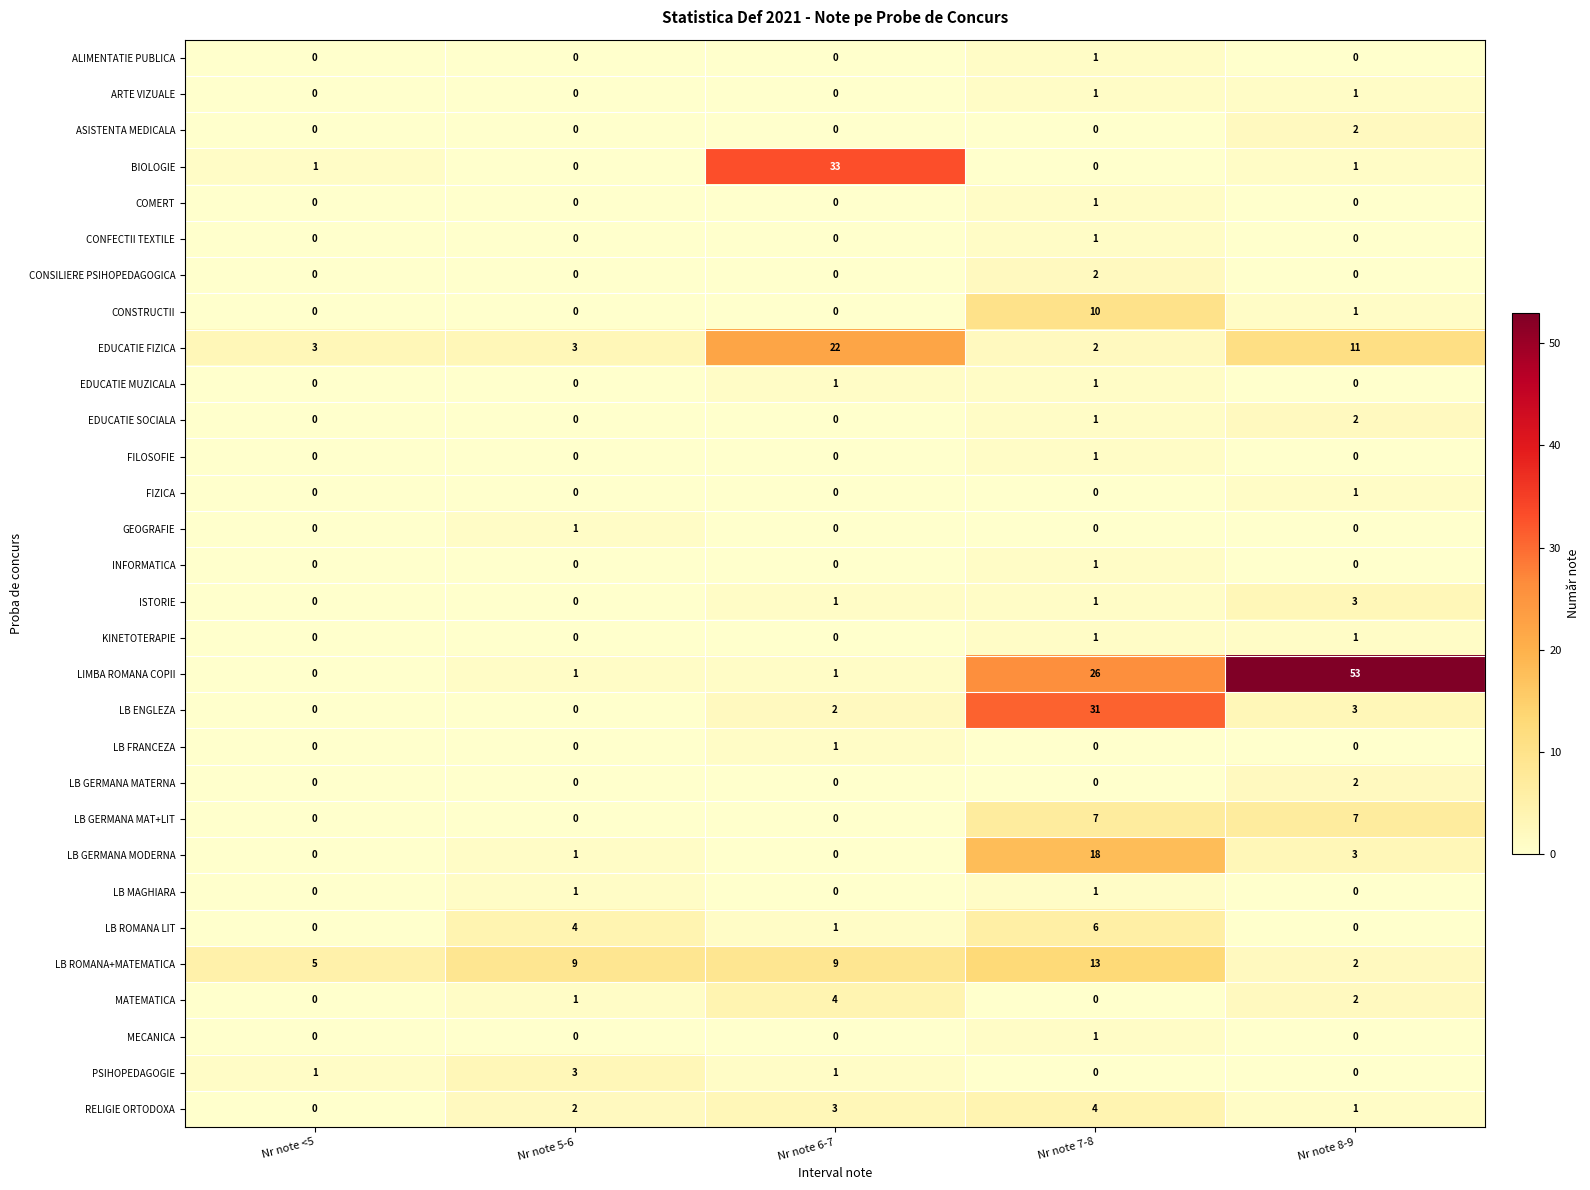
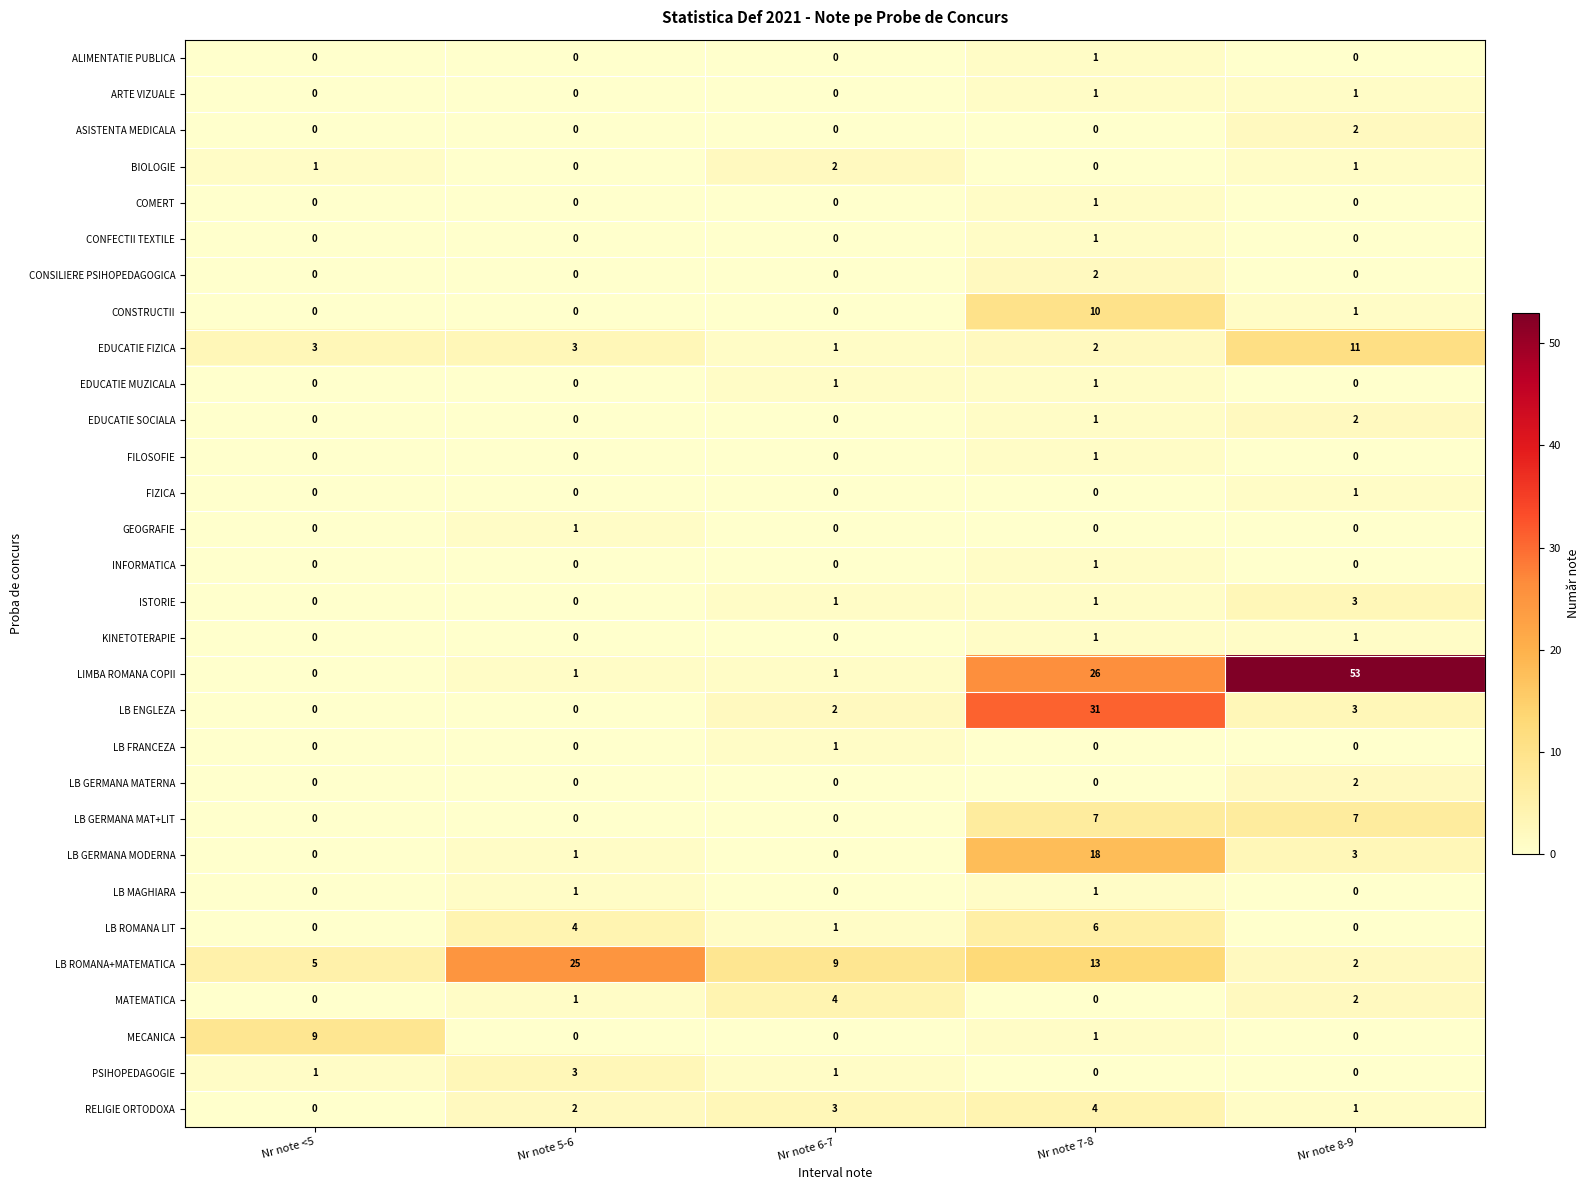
BIOLOGIE, Nr note 6-7: 33 -> 2
EDUCATIE FIZICA, Nr note 6-7: 22 -> 1
LB ROMANA+MATEMATICA, Nr note 5-6: 9 -> 25
MECANICA, Nr note <5: 0 -> 9
